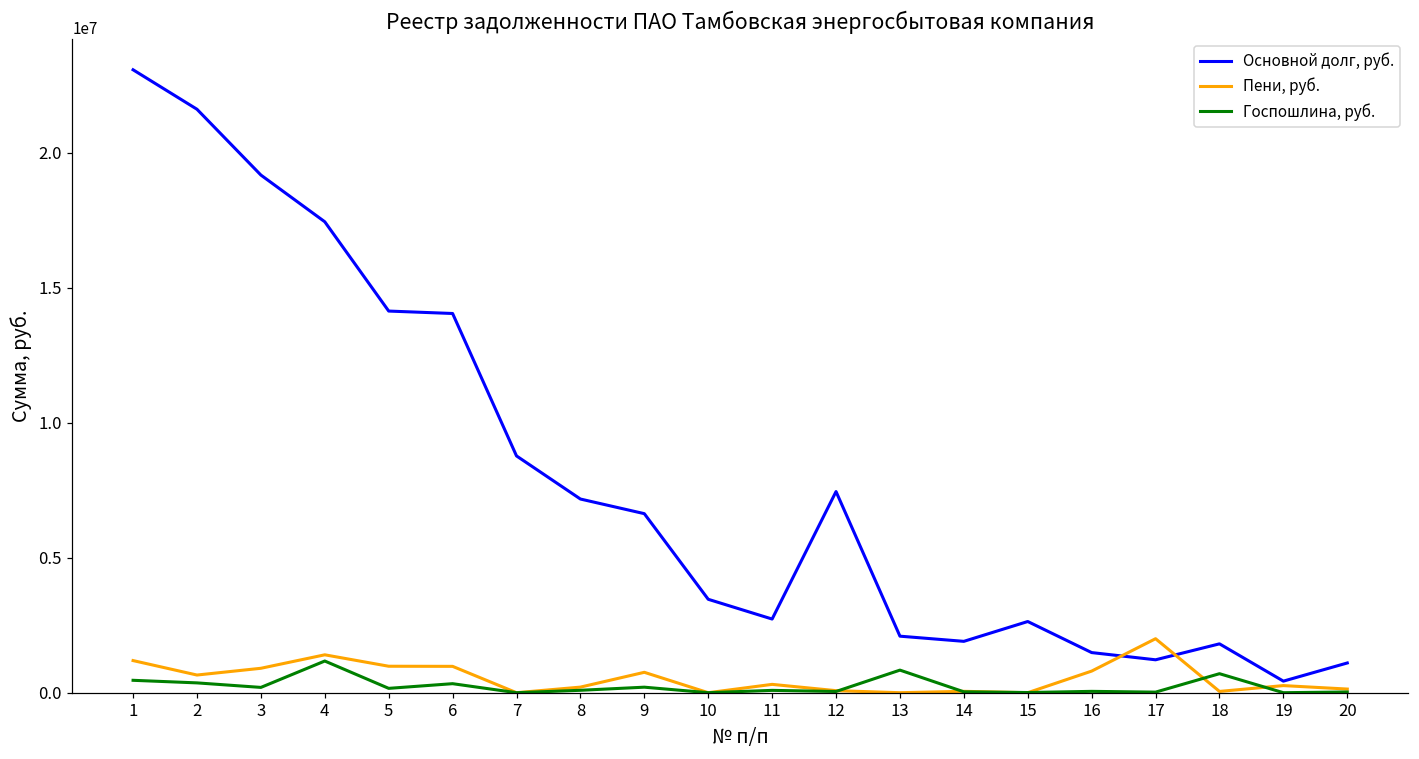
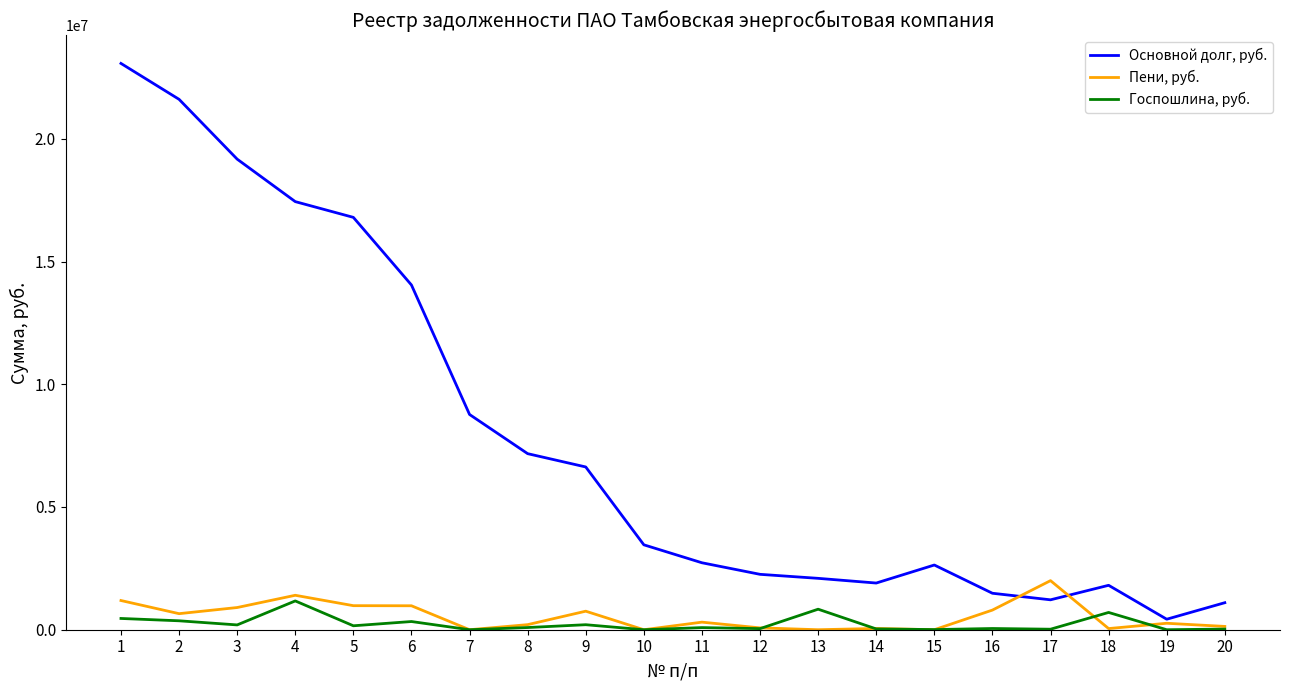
Основной долг, руб., 5: 14100000 -> 16800000
Основной долг, руб., 12: 7400000 -> 2300000
